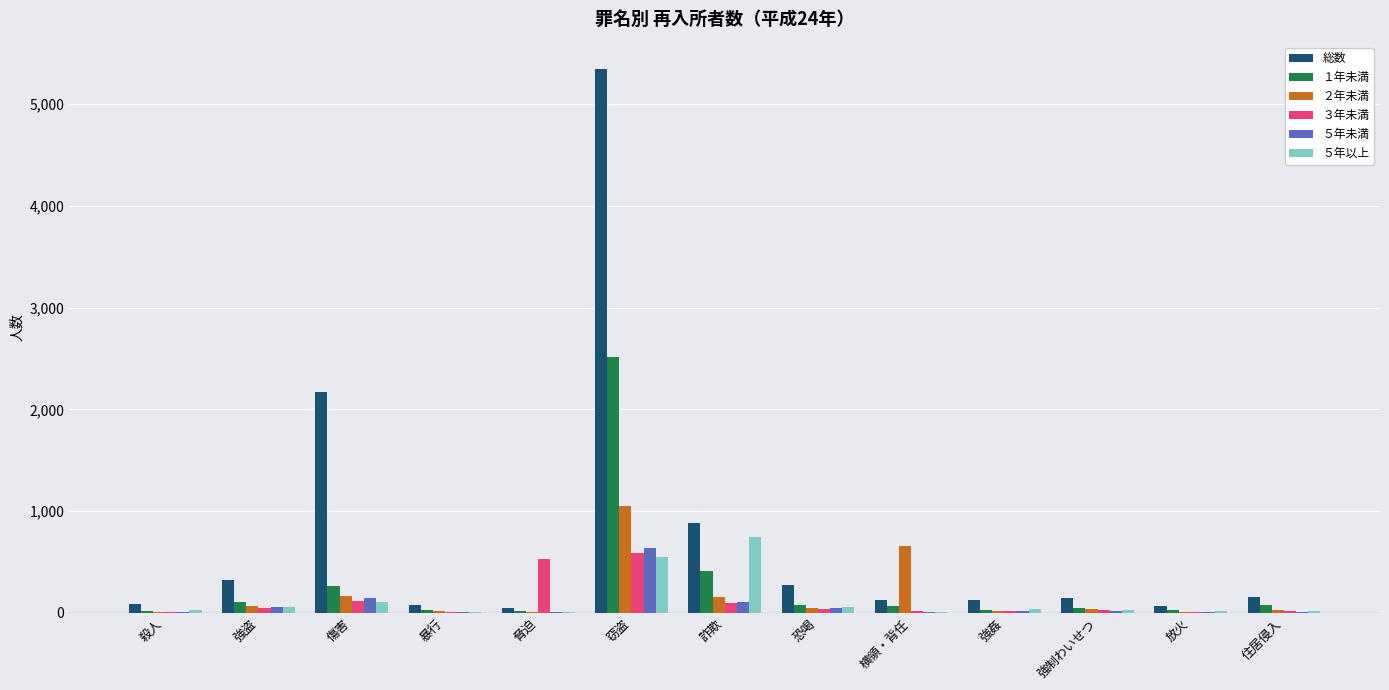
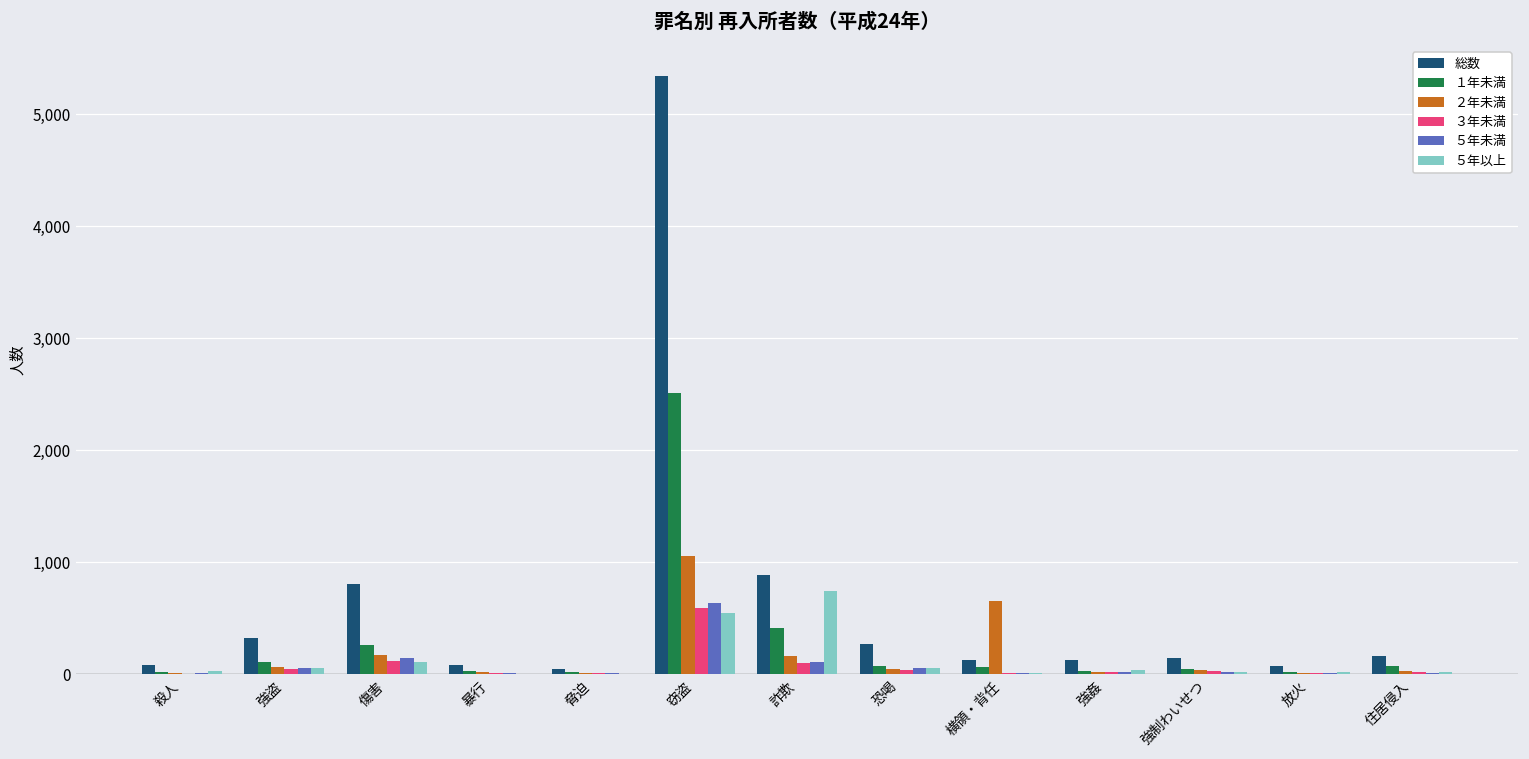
総数, 傷害: 2,170 -> 810
３年未満, 脅迫: 530 -> 10
